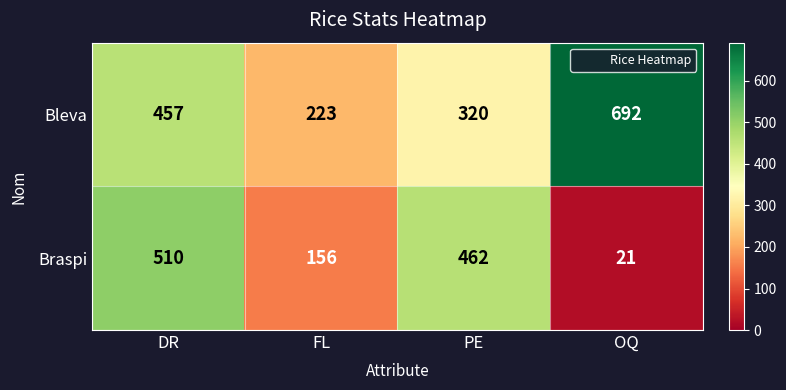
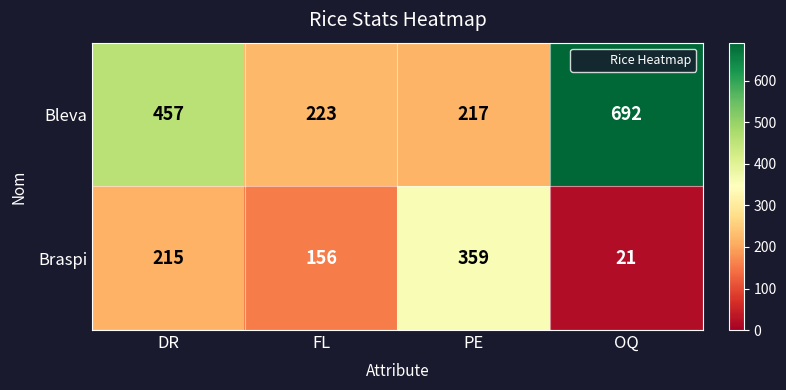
Bleva, PE: 320 -> 217
Braspi, DR: 510 -> 215
Braspi, PE: 462 -> 359
